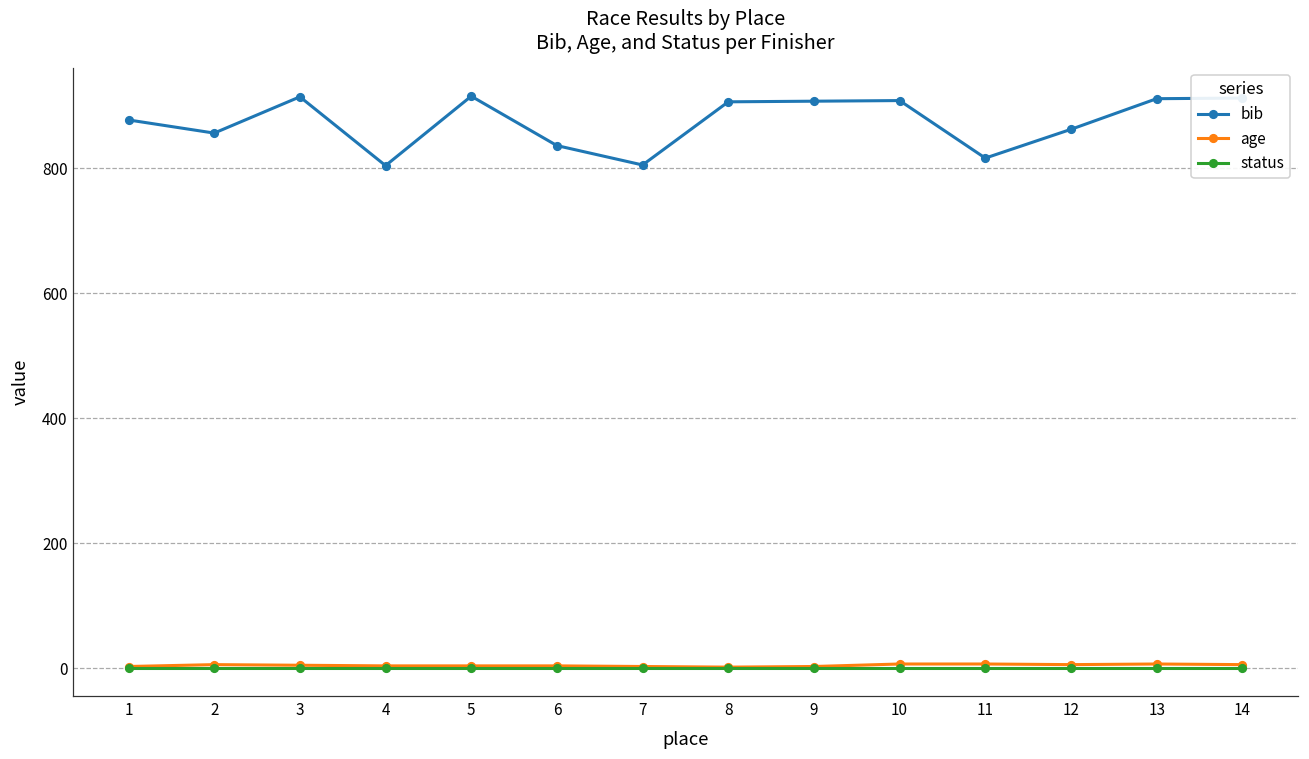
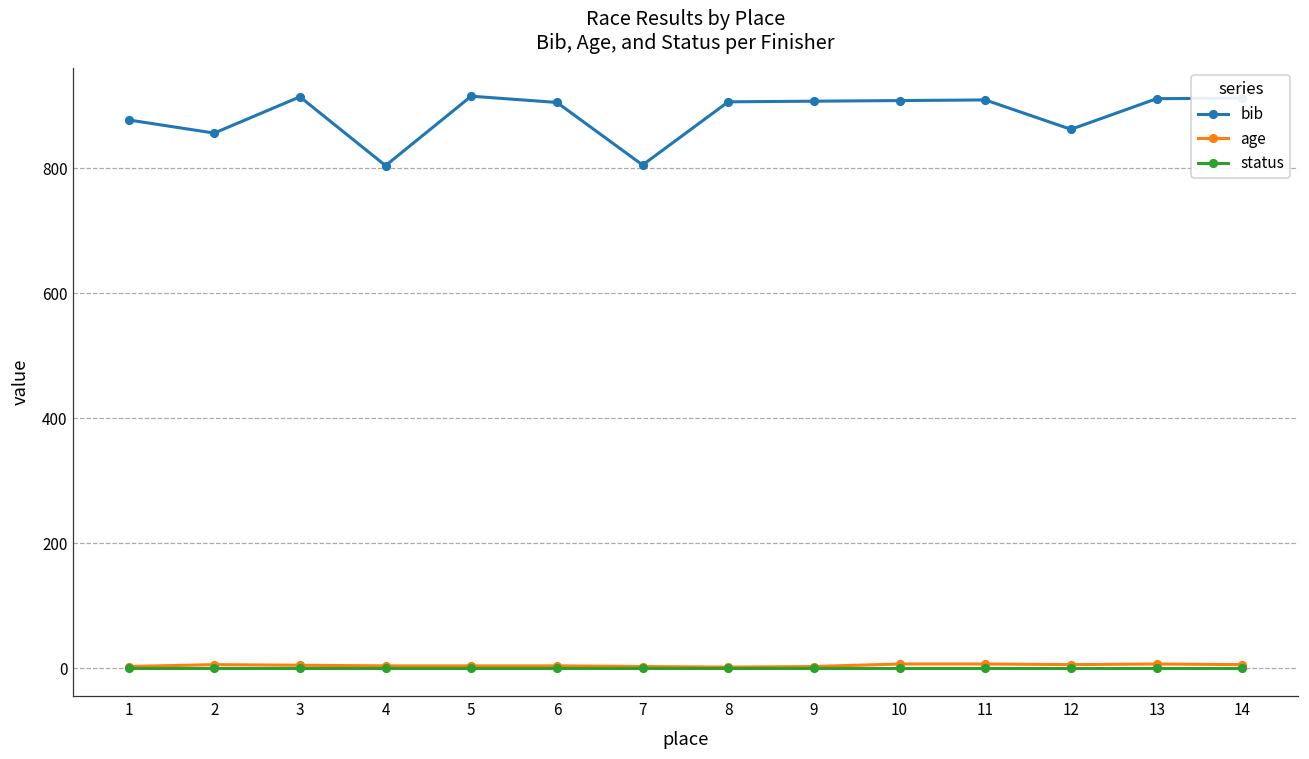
bib, 6: 840 -> 910
bib, 11: 820 -> 910
